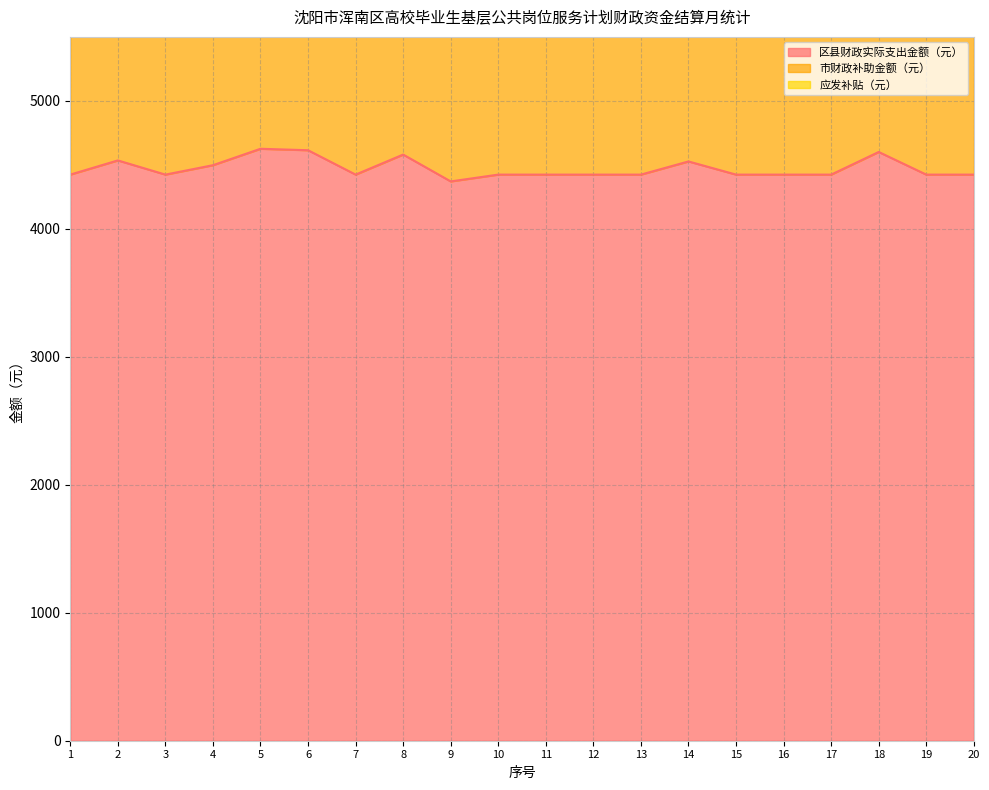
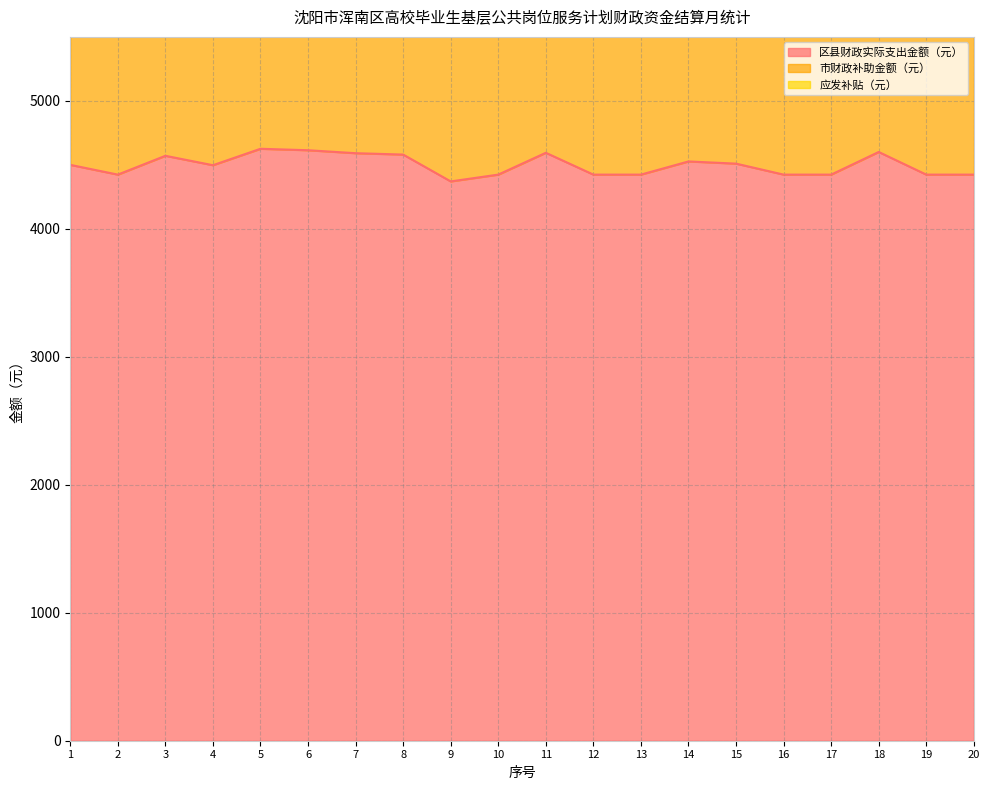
区县财政实际支出金额（元）, 1: 4420 -> 4500
区县财政实际支出金额（元）, 2: 4530 -> 4420
区县财政实际支出金额（元）, 3: 4420 -> 4570
区县财政实际支出金额（元）, 7: 4420 -> 4590
区县财政实际支出金额（元）, 11: 4420 -> 4590
区县财政实际支出金额（元）, 15: 4420 -> 4510
